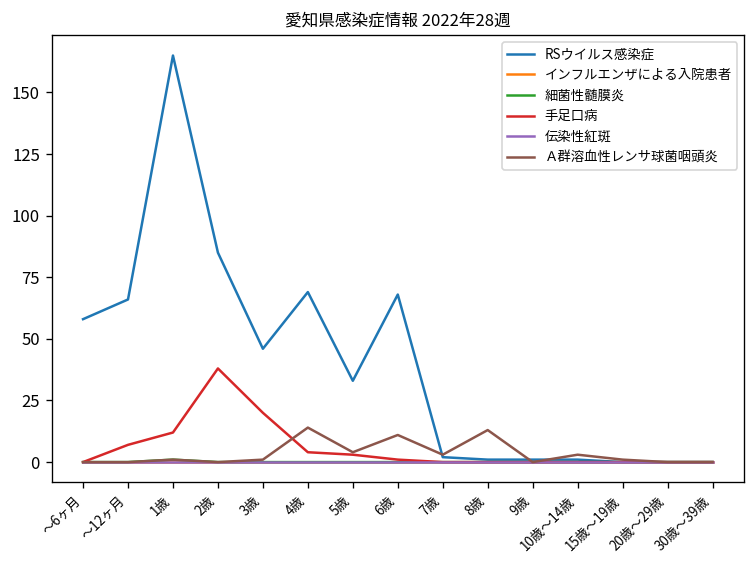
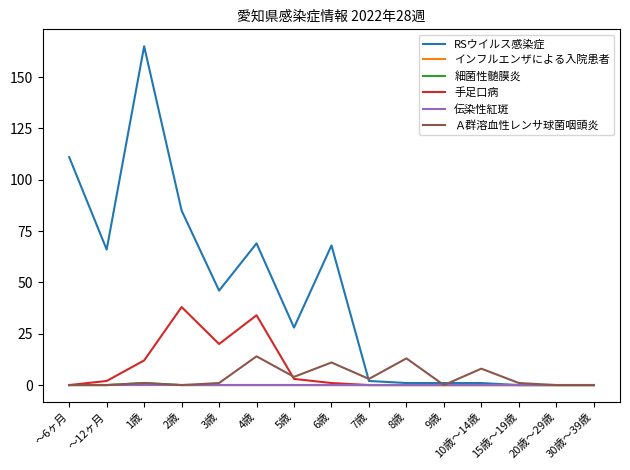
RSウイルス感染症, ～6ヶ月: 58 -> 111
手足口病, ～12ヶ月: 7 -> 2
手足口病, 4歳: 4 -> 34
RSウイルス感染症, 5歳: 33 -> 28
Ａ群溶血性レンサ球菌咽頭炎, 10歳～14歳: 3 -> 8
